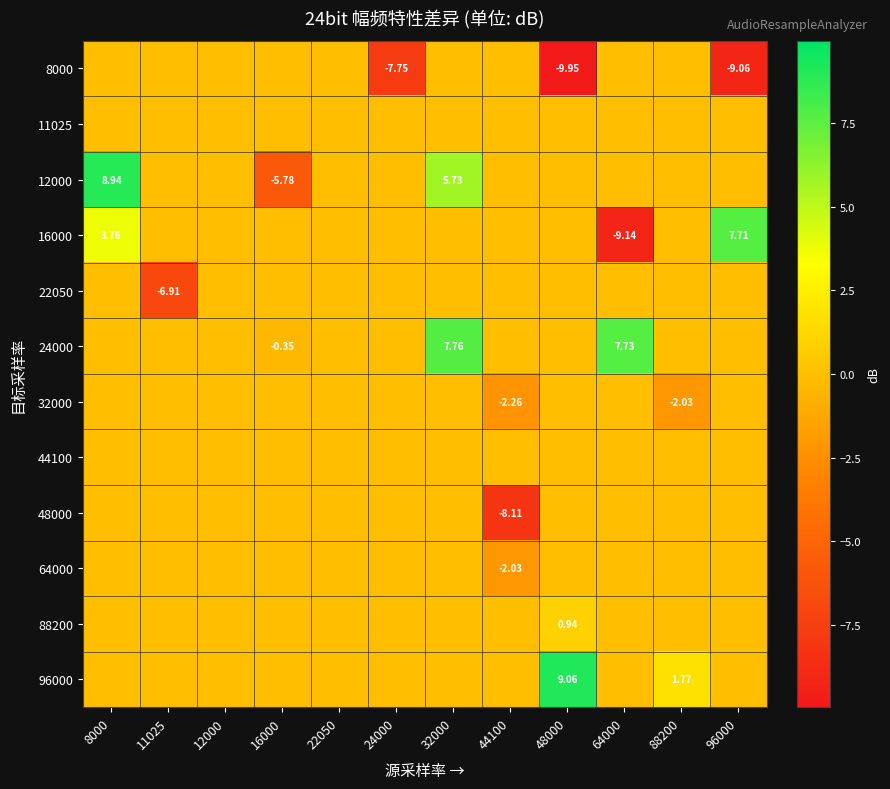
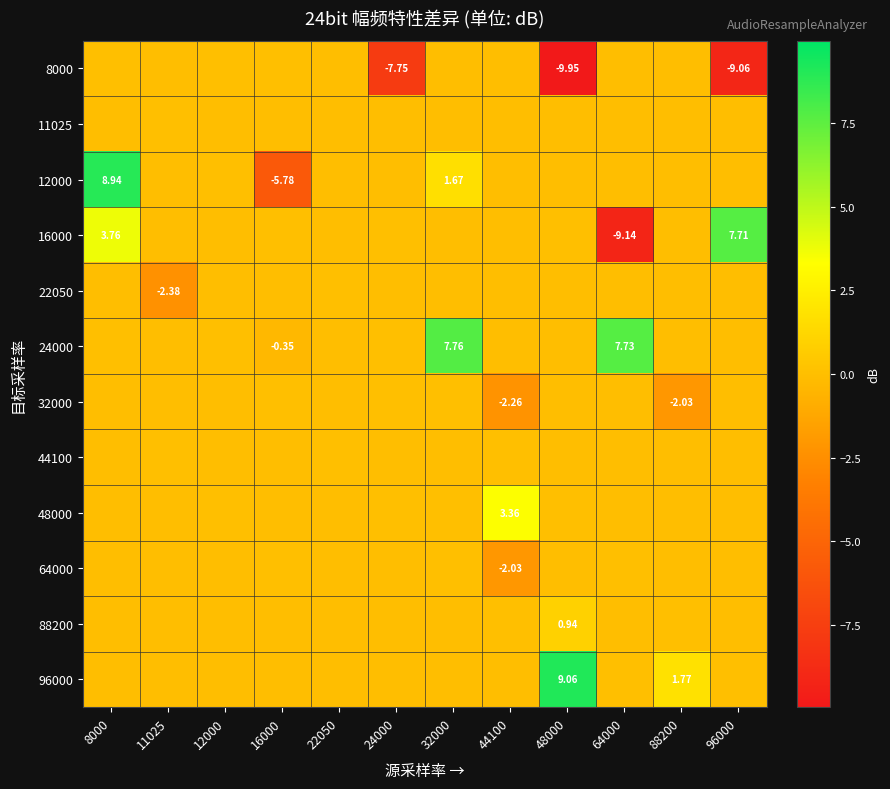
12000, 32000: 5.73 -> 1.67
22050, 11025: -6.91 -> -2.38
48000, 44100: -8.11 -> 3.36
